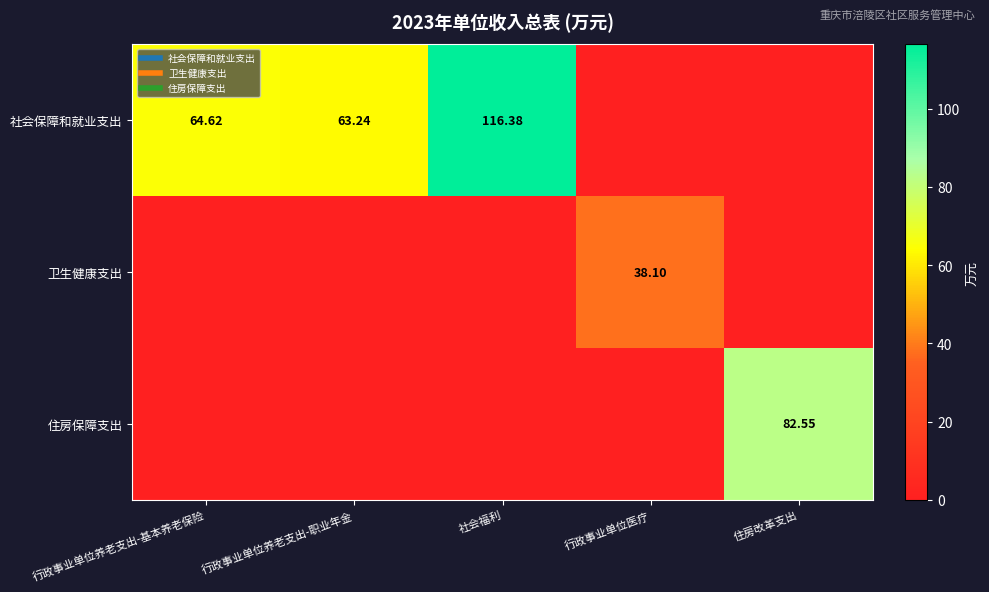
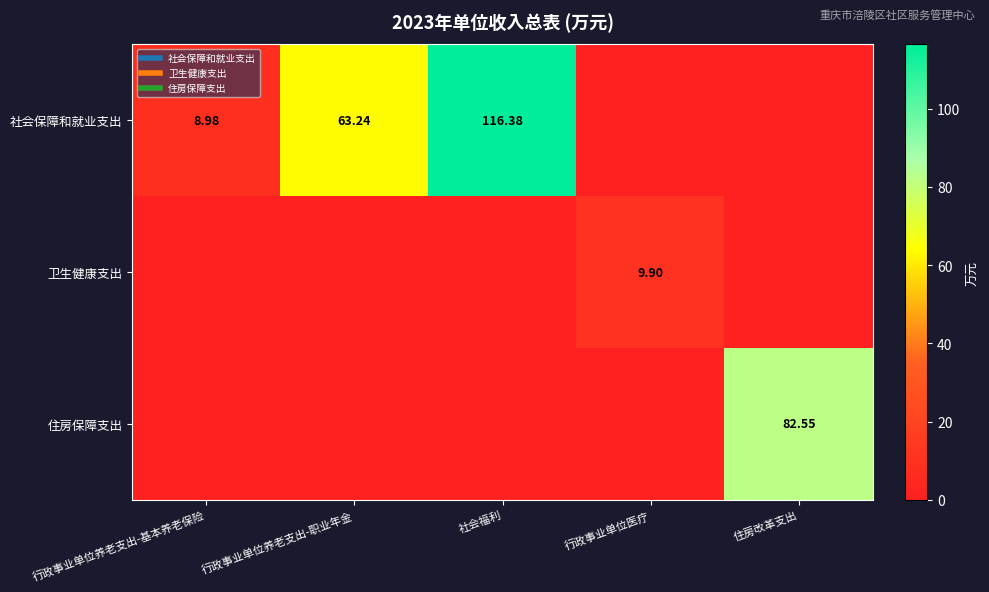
社会保障和就业支出, 行政事业单位养老支出-基本养老保险: 64.62 -> 8.98
卫生健康支出, 行政事业单位医疗: 38.10 -> 9.90
